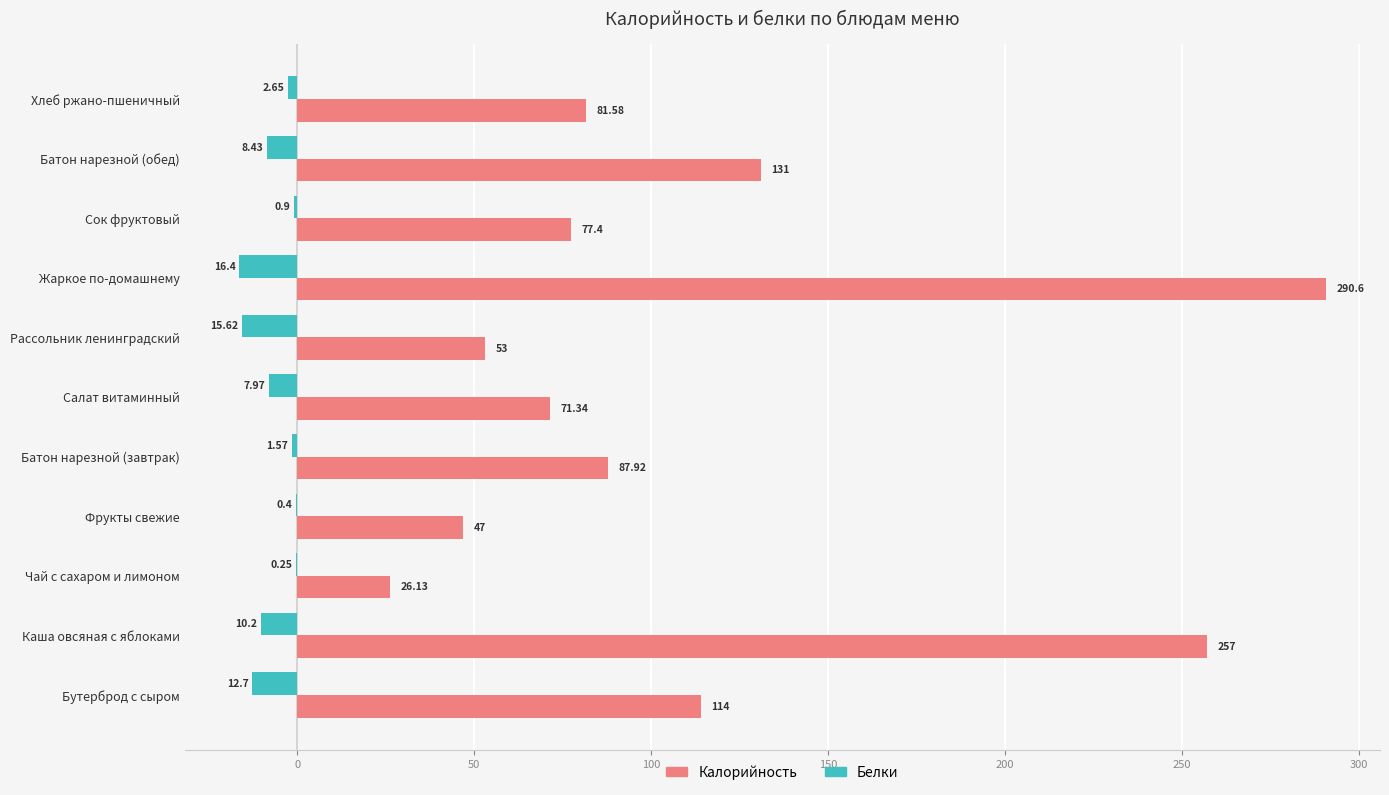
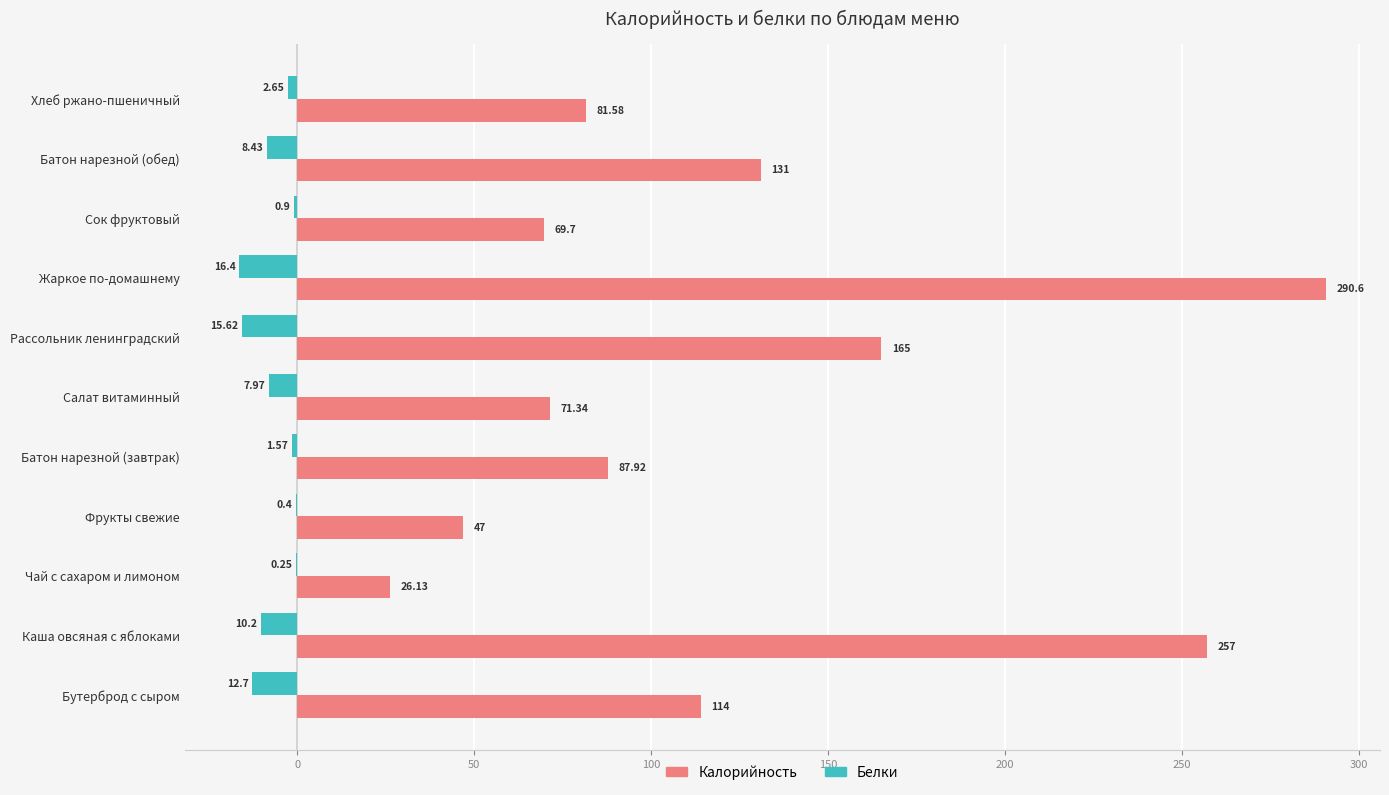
Калорийность, Сок фруктовый: 77.4 -> 69.7
Калорийность, Рассольник ленинградский: 53 -> 165
